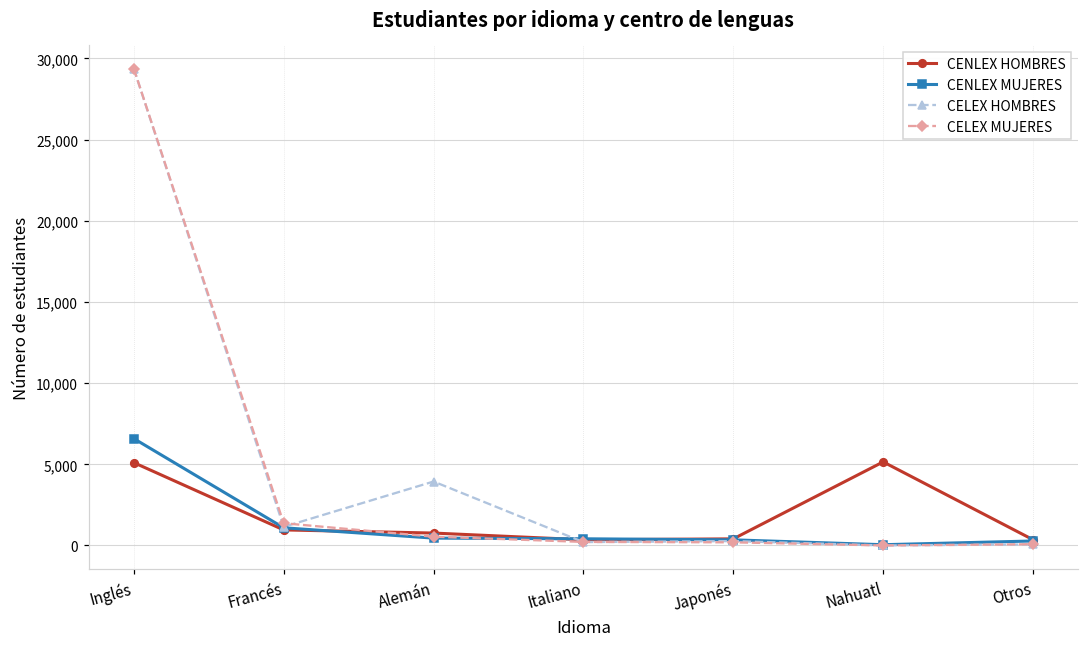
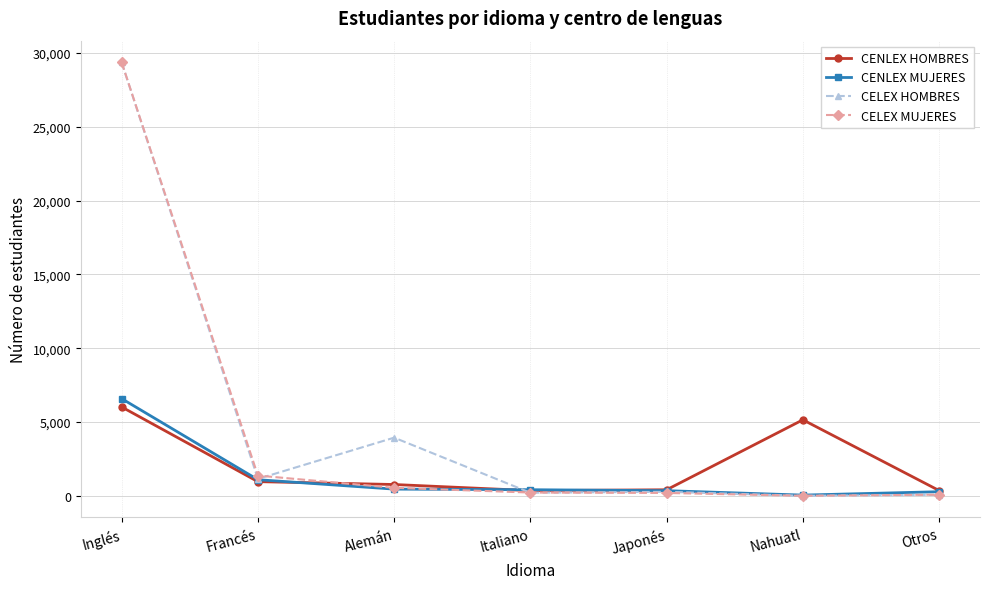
CENLEX HOMBRES, Inglés: 5,100 -> 6,000
